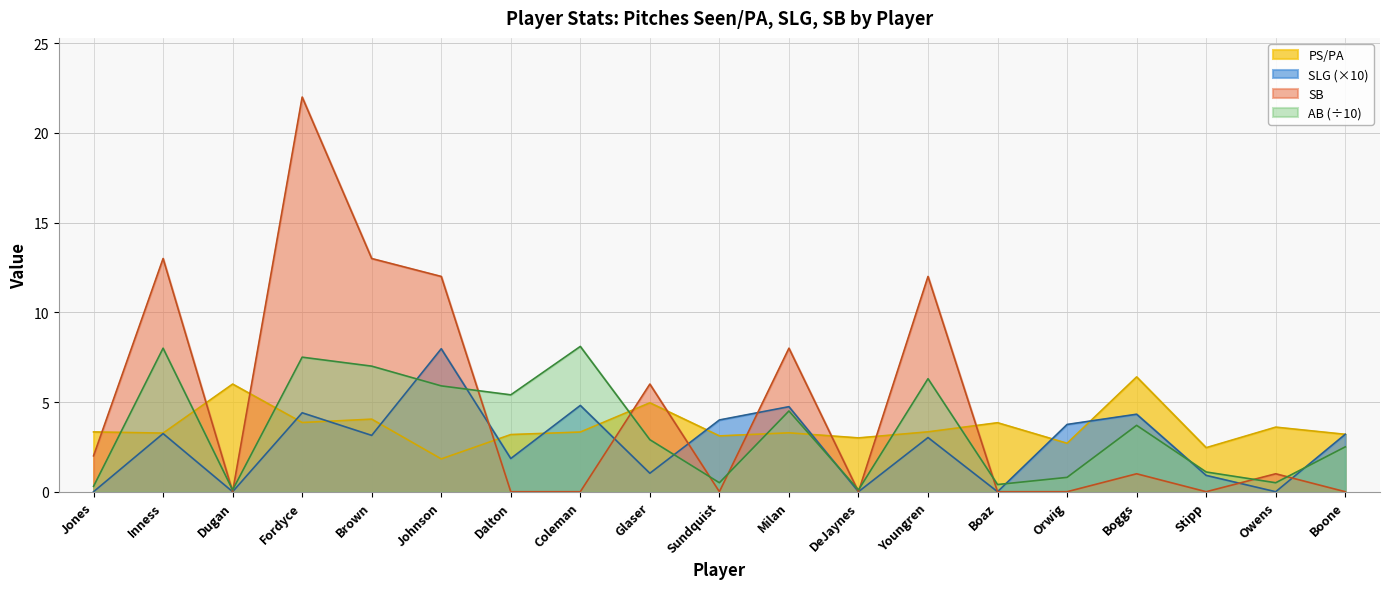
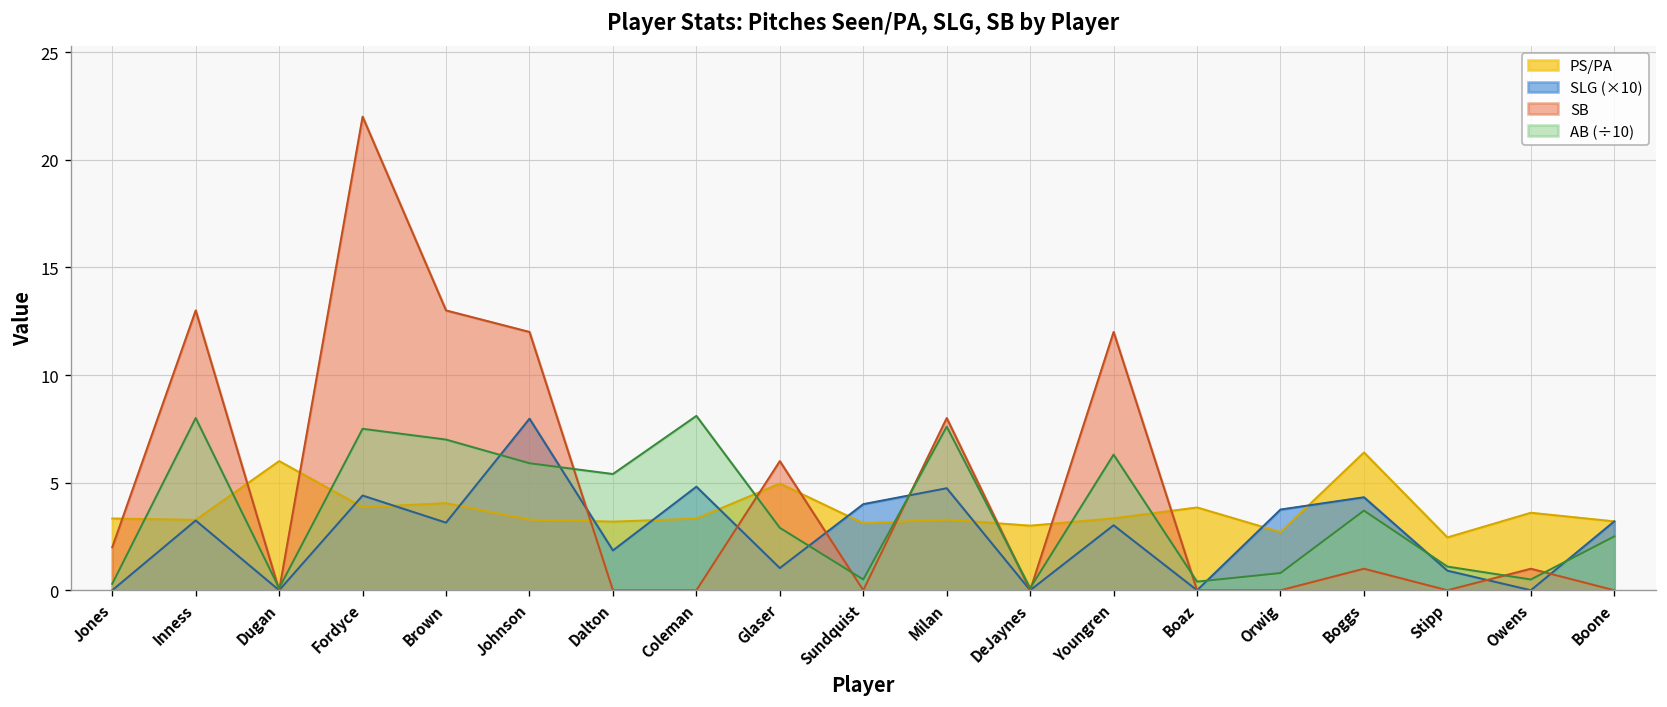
PS/PA, Johnson: 1.8 -> 3.3
AB (÷10), Milan: 4.5 -> 7.6
